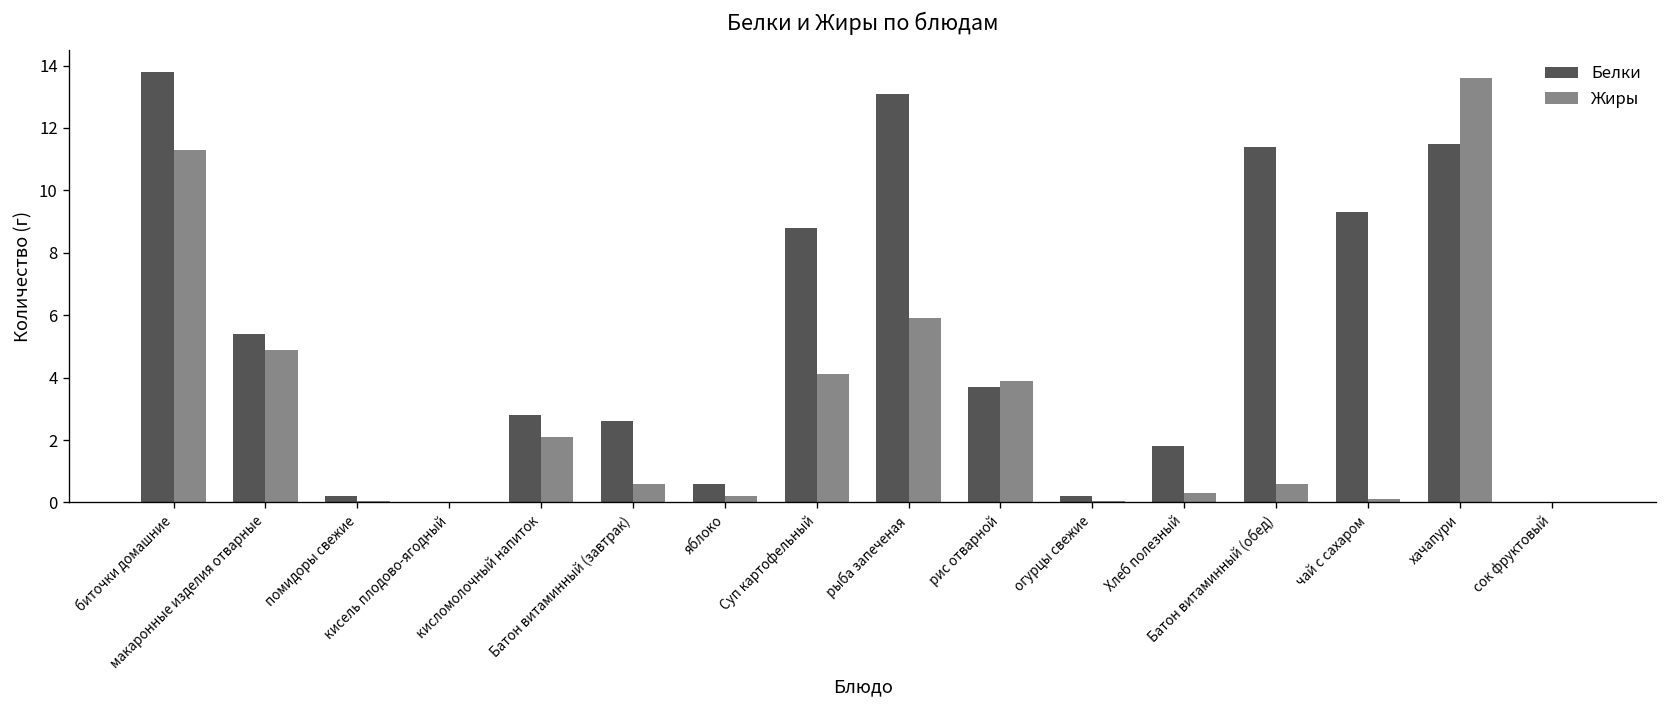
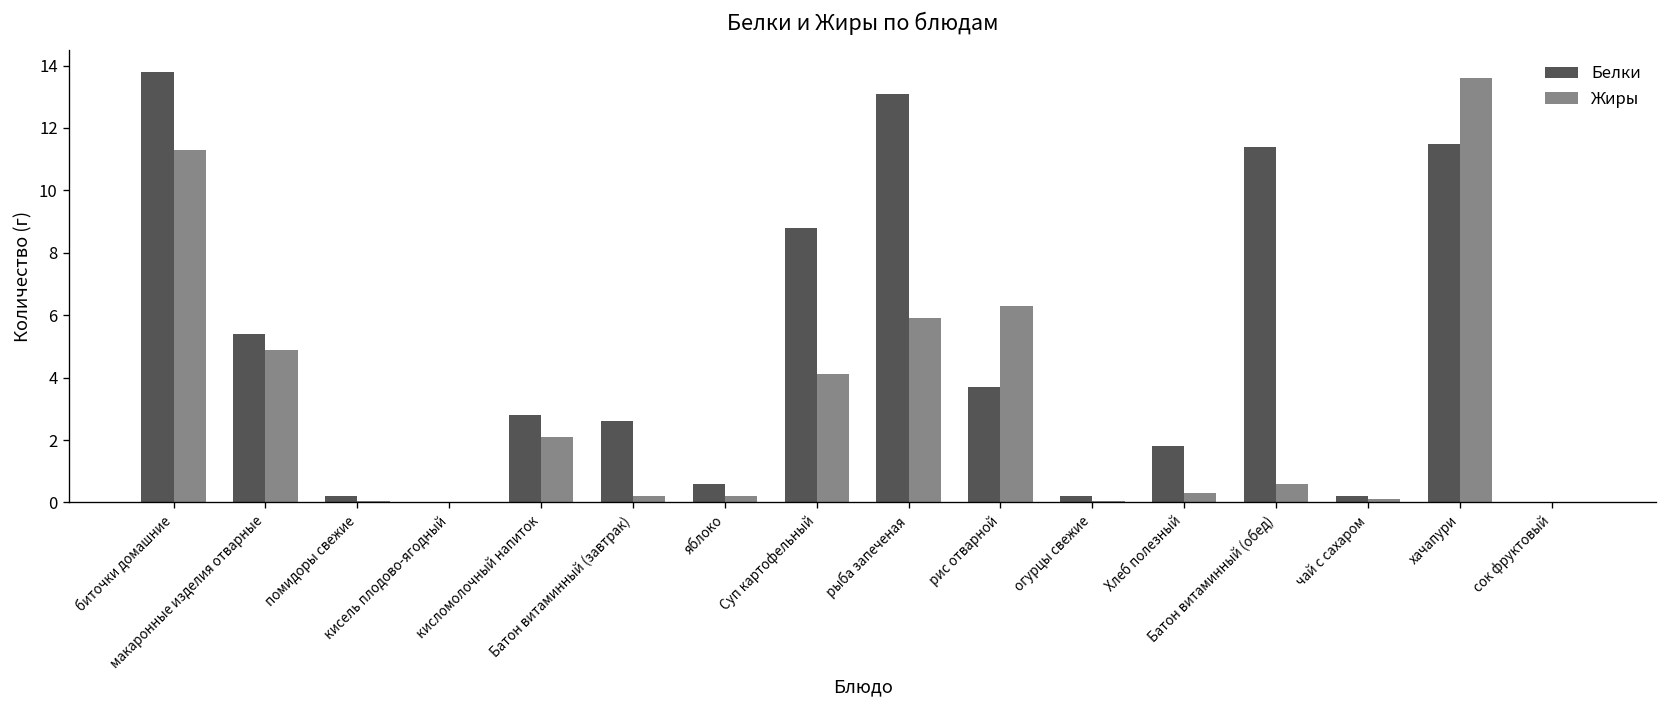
Жиры, Батон витаминный (завтрак): 0.6 -> 0.2
Жиры, рис отварной: 3.9 -> 6.3
Белки, чай с сахаром: 9.3 -> 0.2
